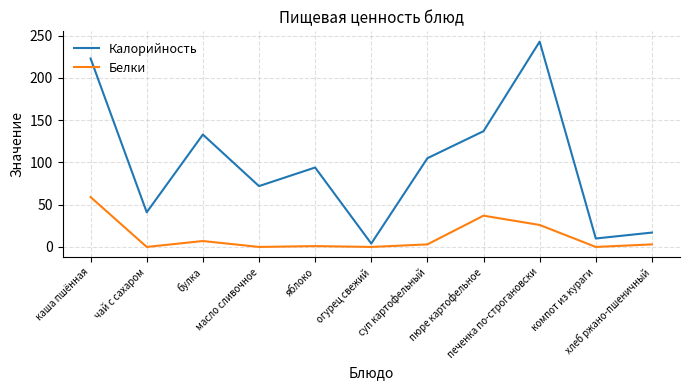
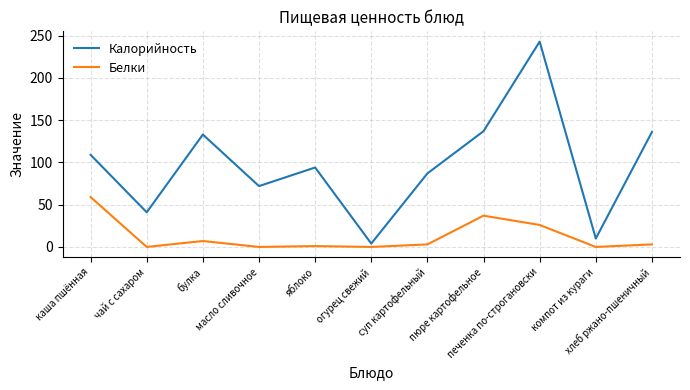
Калорийность, каша пшённая: 220 -> 110
Калорийность, суп картофельный: 110 -> 90
Калорийность, хлеб ржано-пшеничный: 20 -> 140
